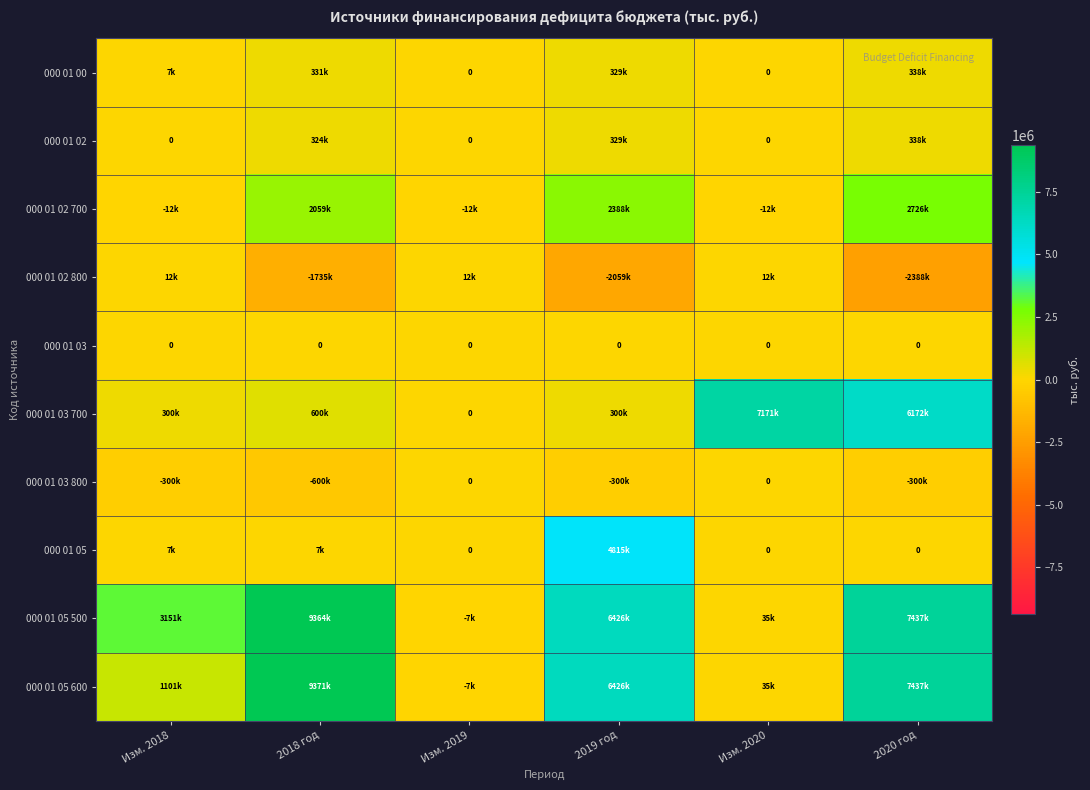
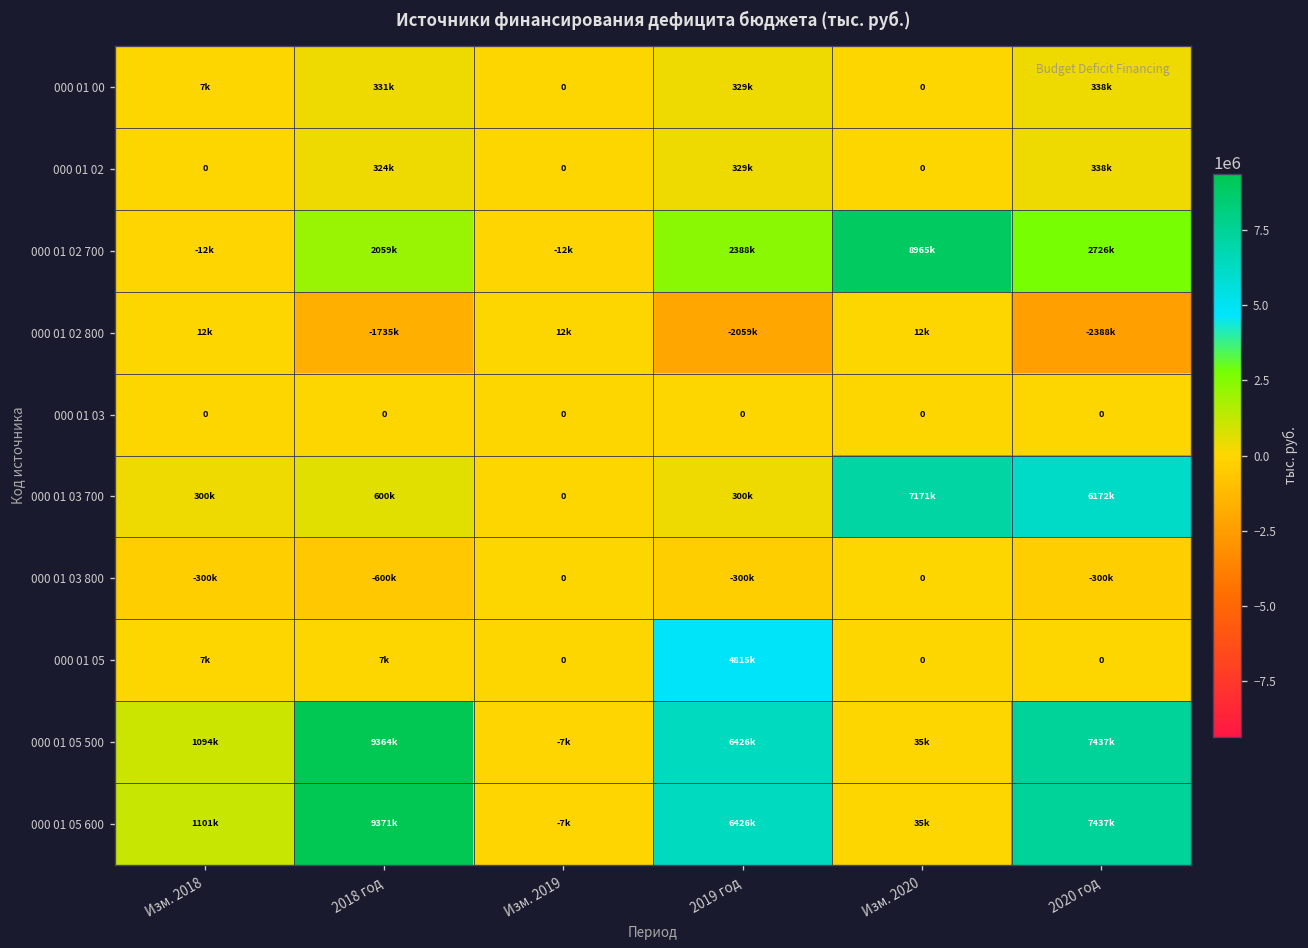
000 01 02 700, Изм. 2020: -12k -> 8965k
000 01 05 500, Изм. 2018: 3151k -> 1094k
